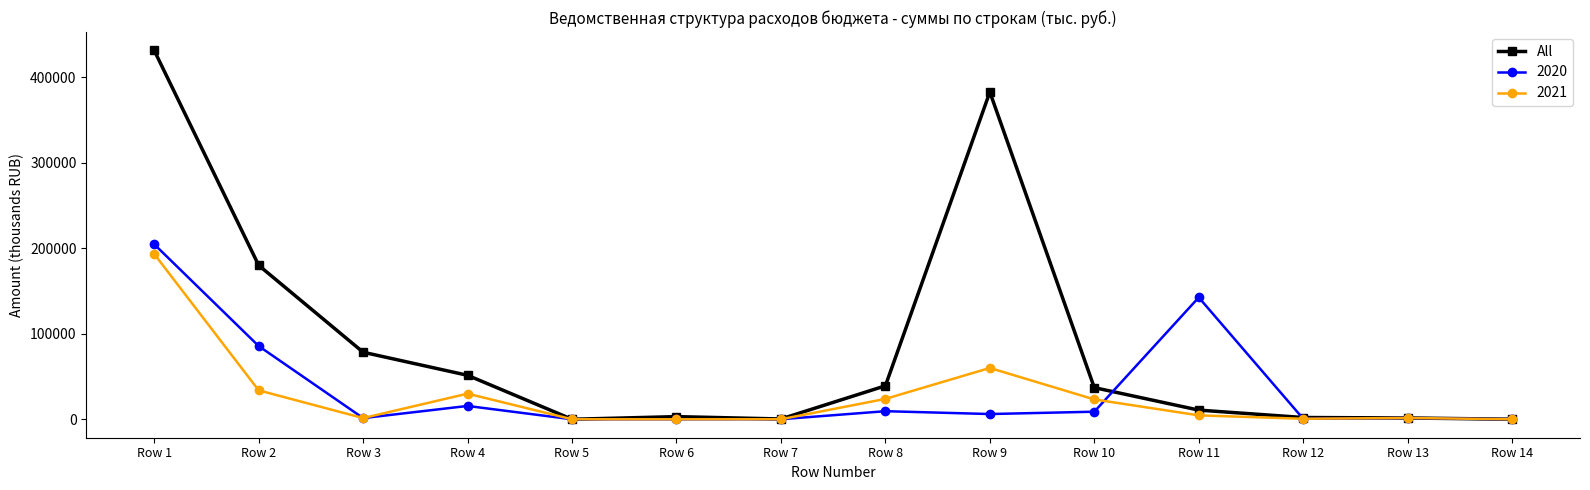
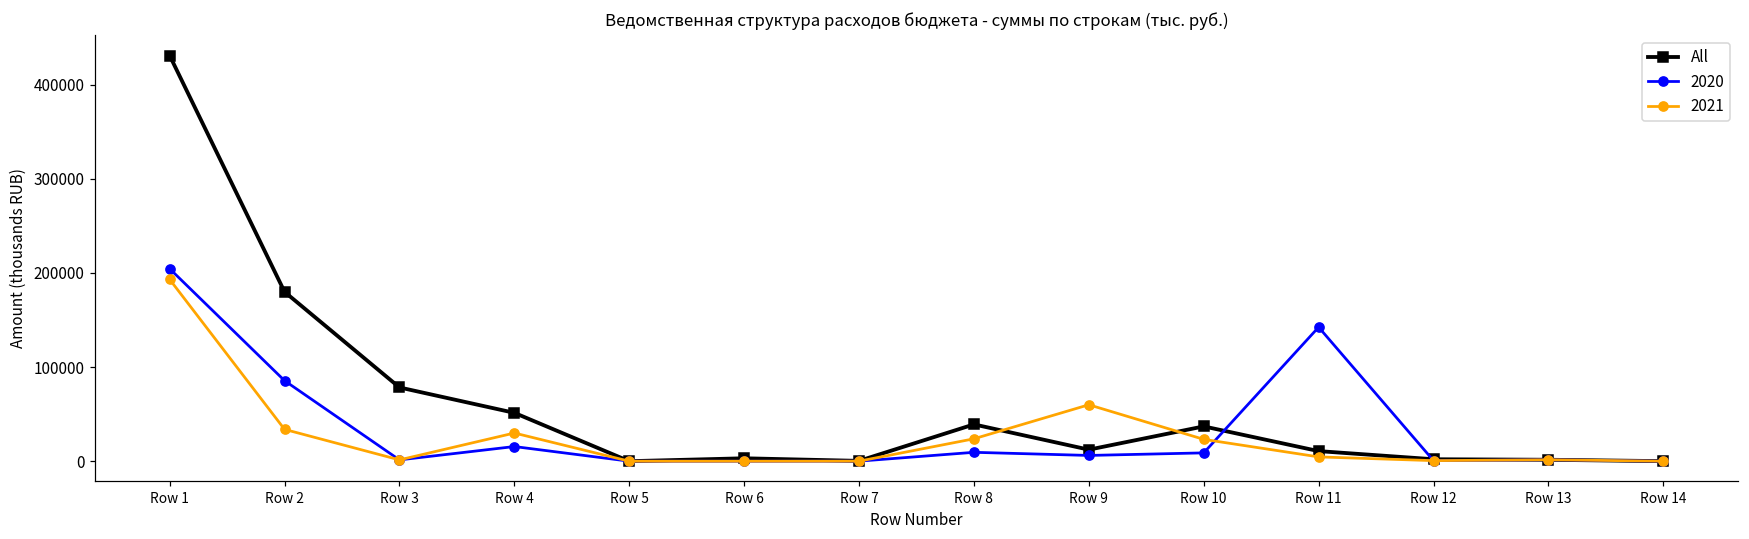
All, Row 9: 380000 -> 10000
